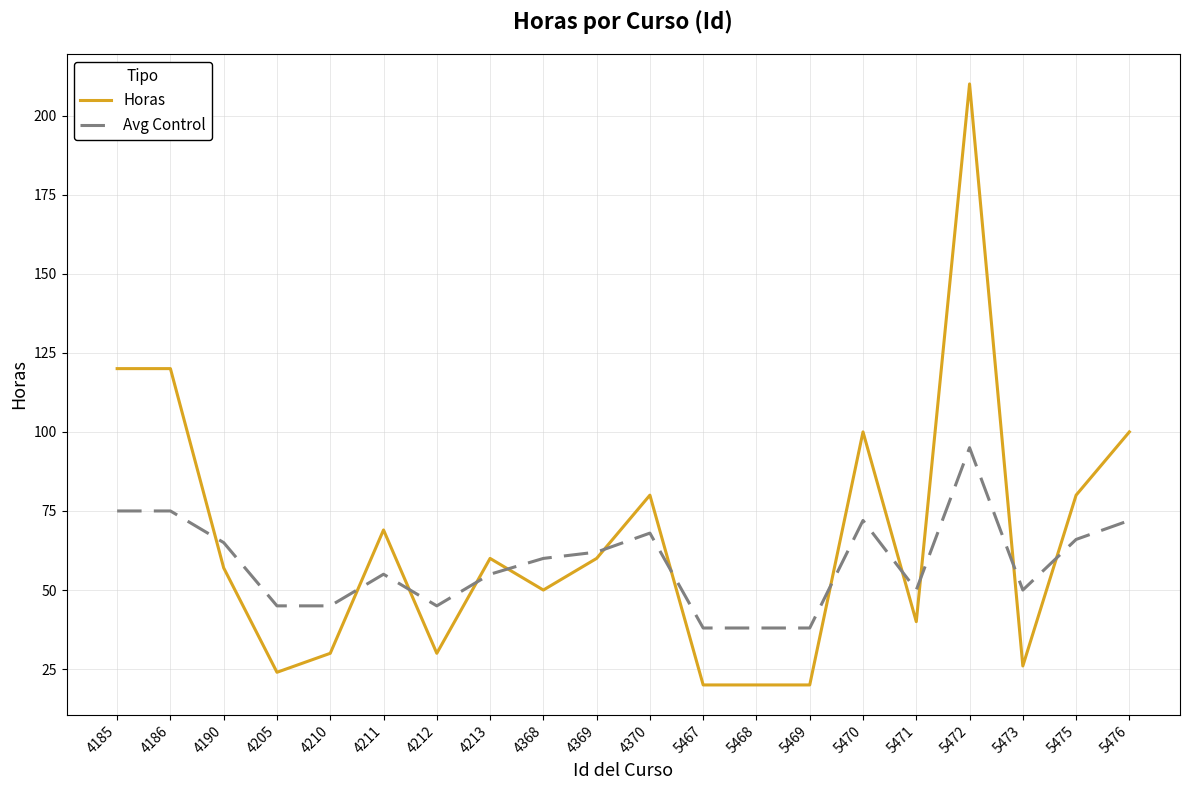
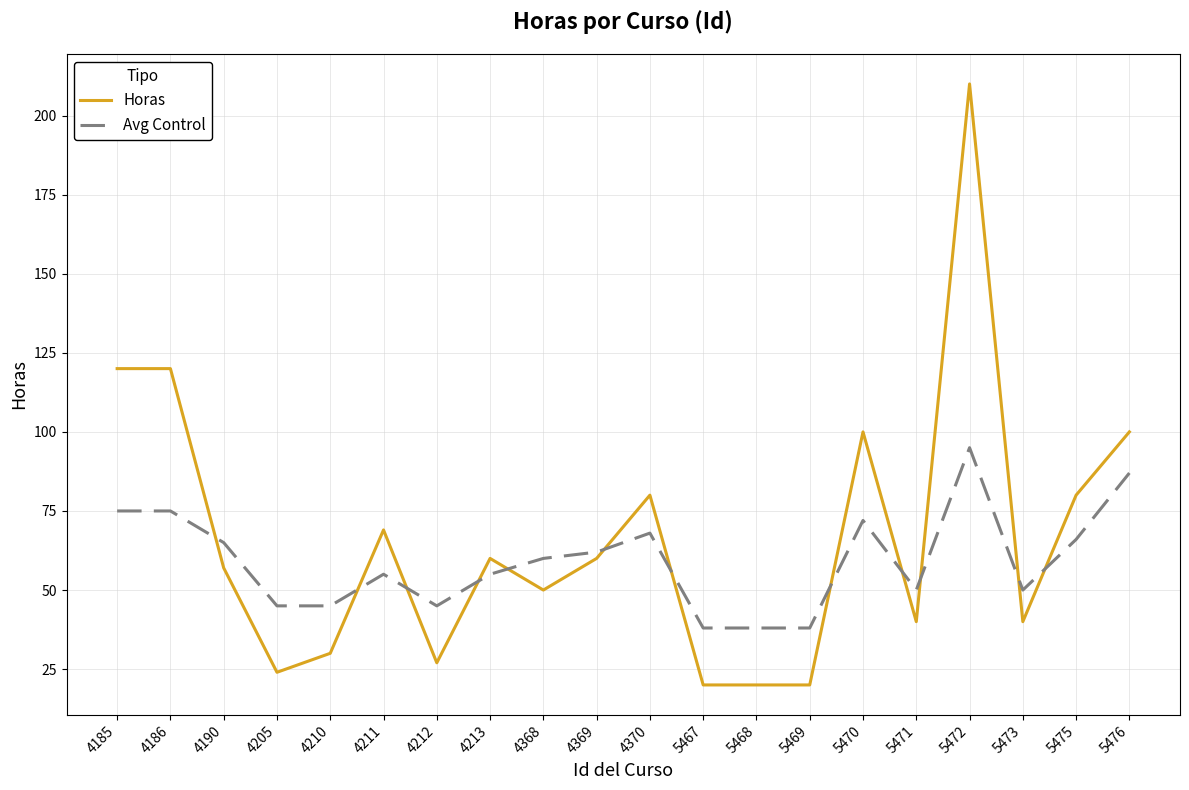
Horas, 4212: 30 -> 27
Horas, 5473: 26 -> 40
Avg Control, 5476: 72 -> 87
